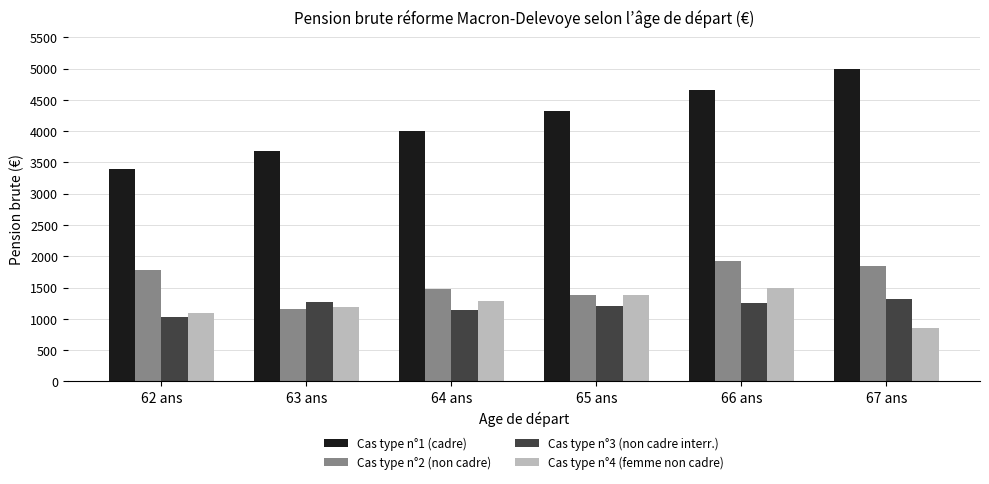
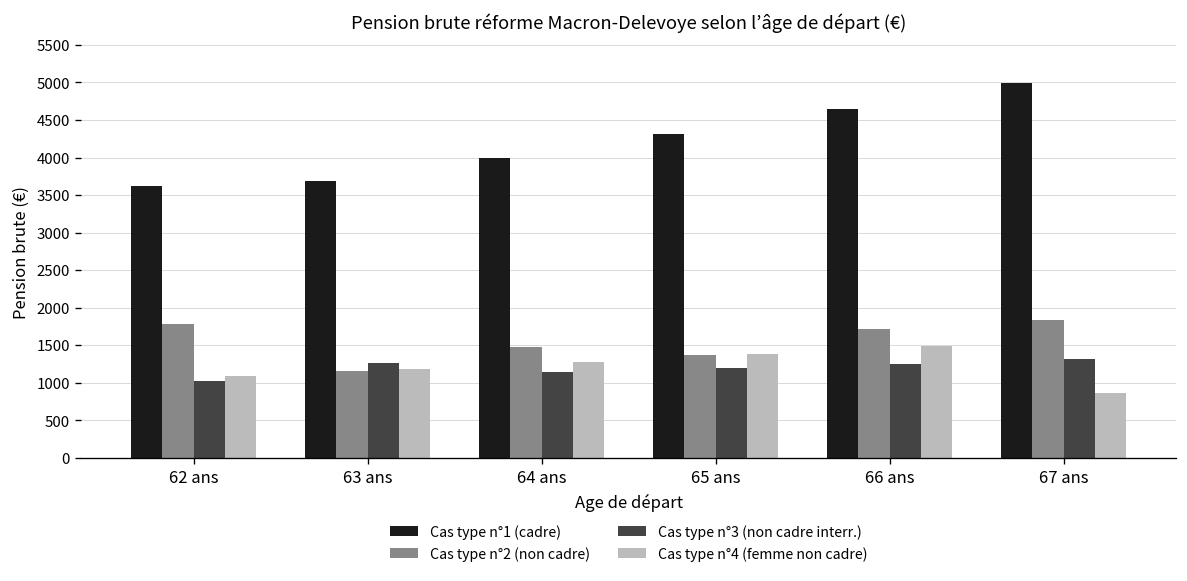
Cas type n°1 (cadre), 62 ans: 3400 -> 3600
Cas type n°2 (non cadre), 66 ans: 1900 -> 1700
